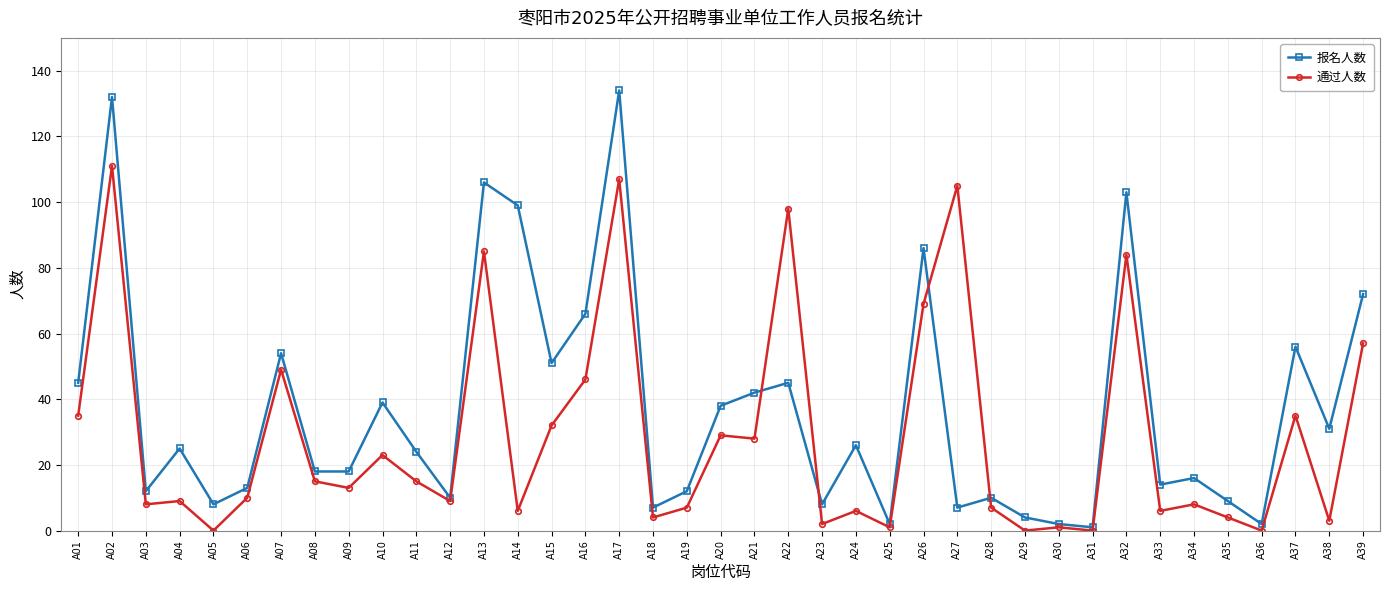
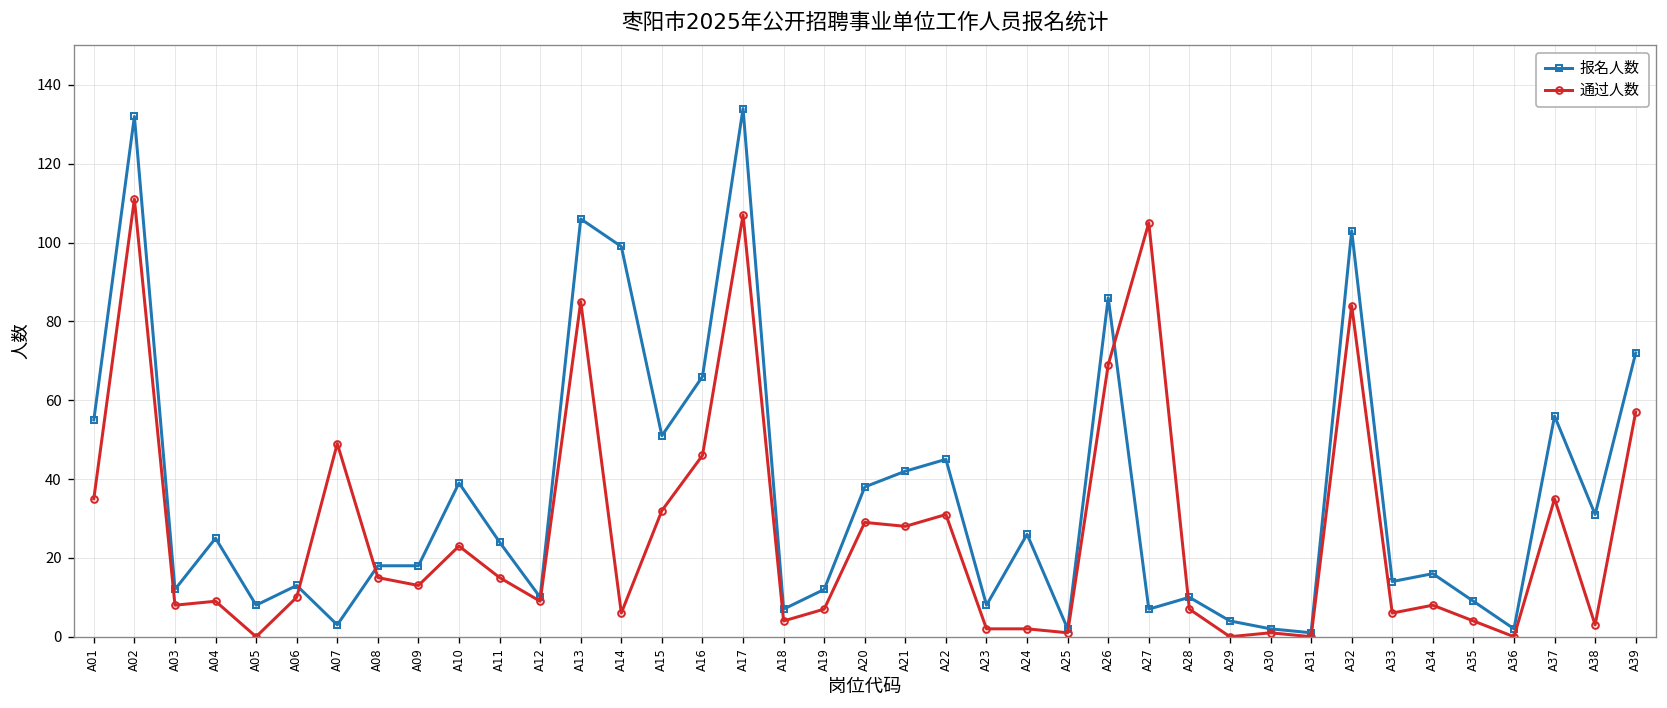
报名人数, A01: 45 -> 55
报名人数, A07: 54 -> 3
通过人数, A22: 98 -> 31
通过人数, A24: 6 -> 2
